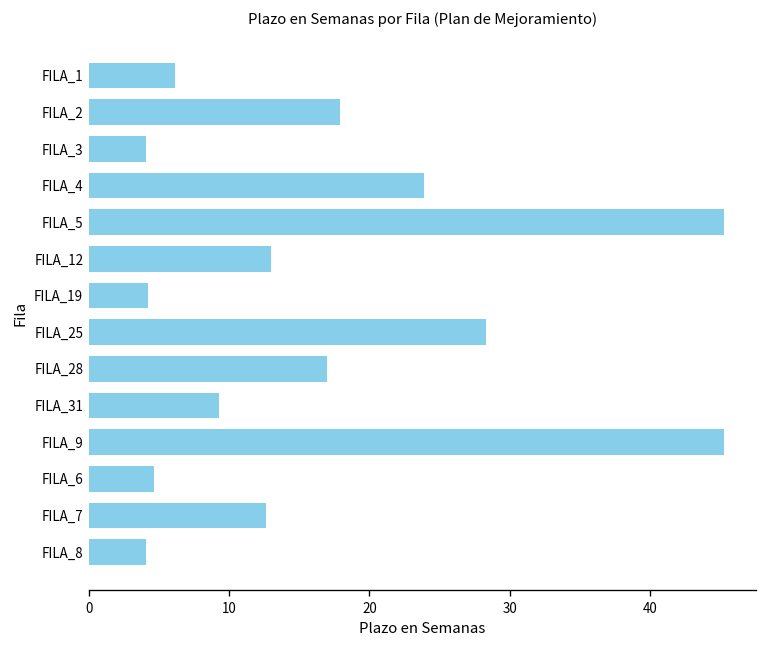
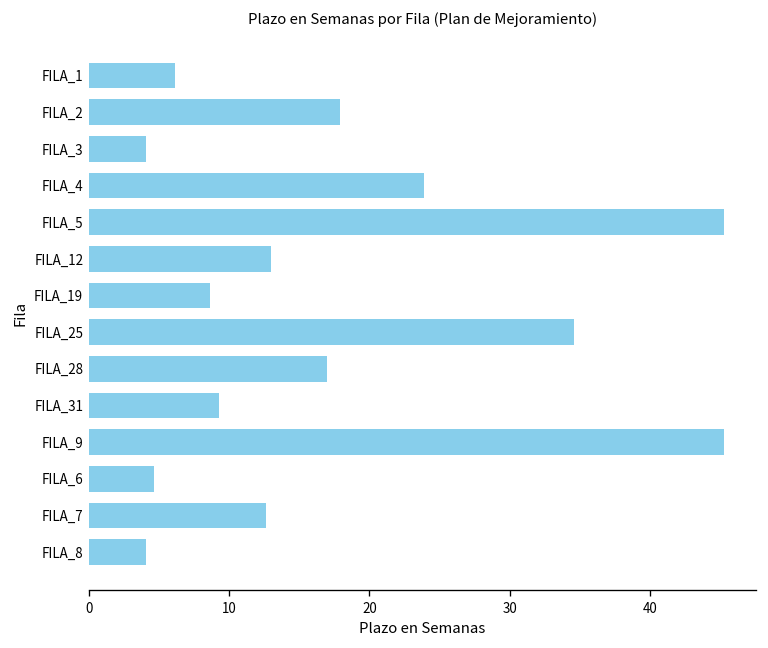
FILA_19: 4.2 -> 8.6
FILA_25: 28.3 -> 34.6
